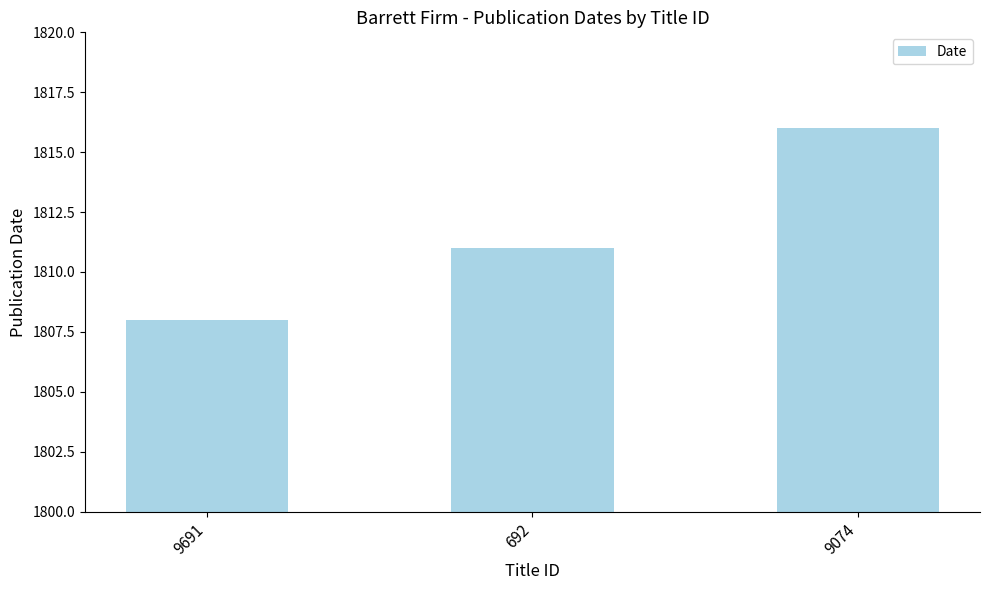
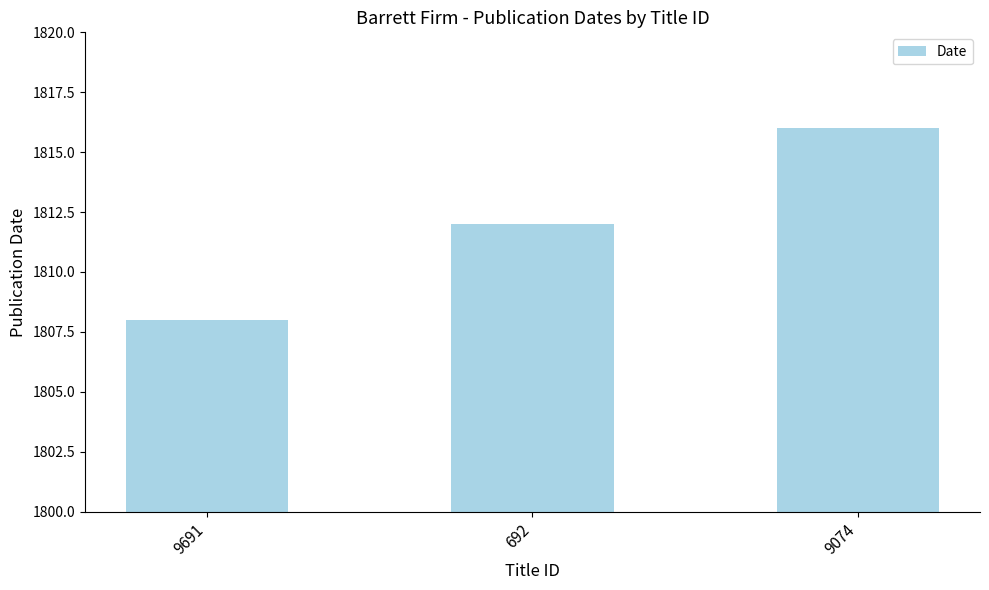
692: 1811 -> 1812
